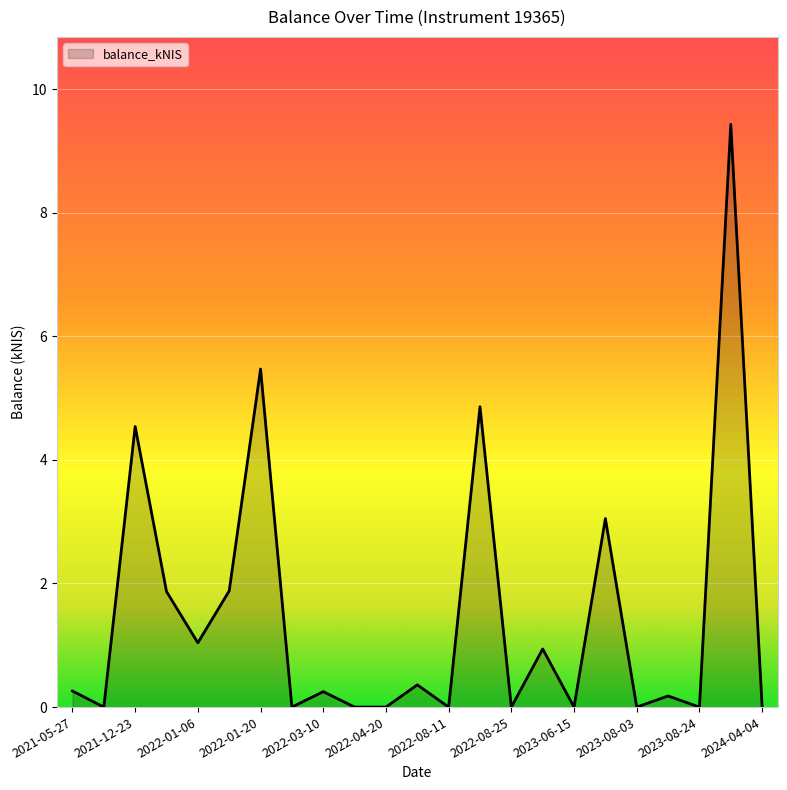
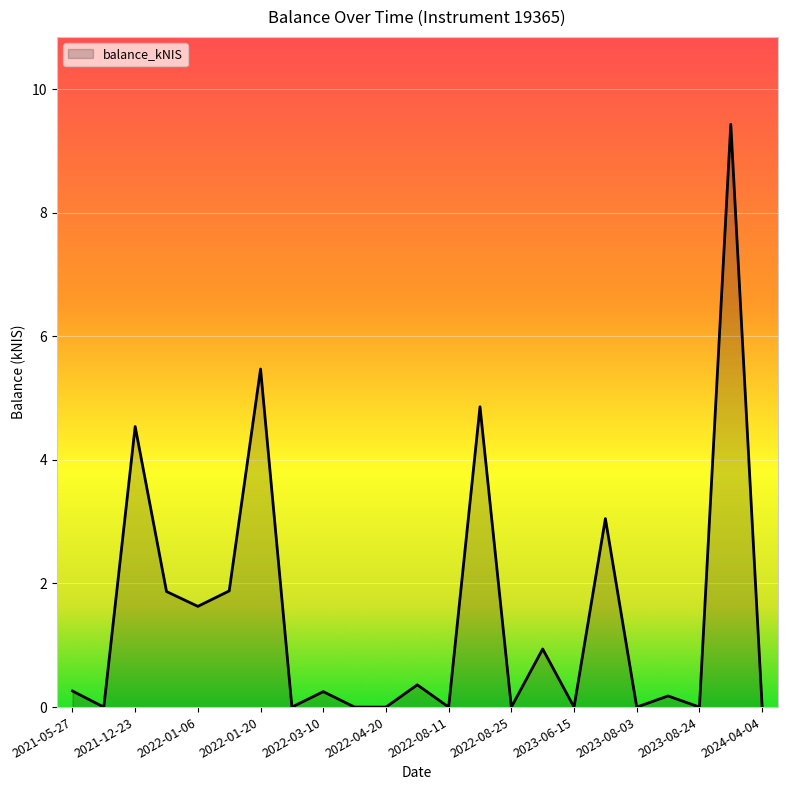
2022-01-06: 1.0 -> 1.6
